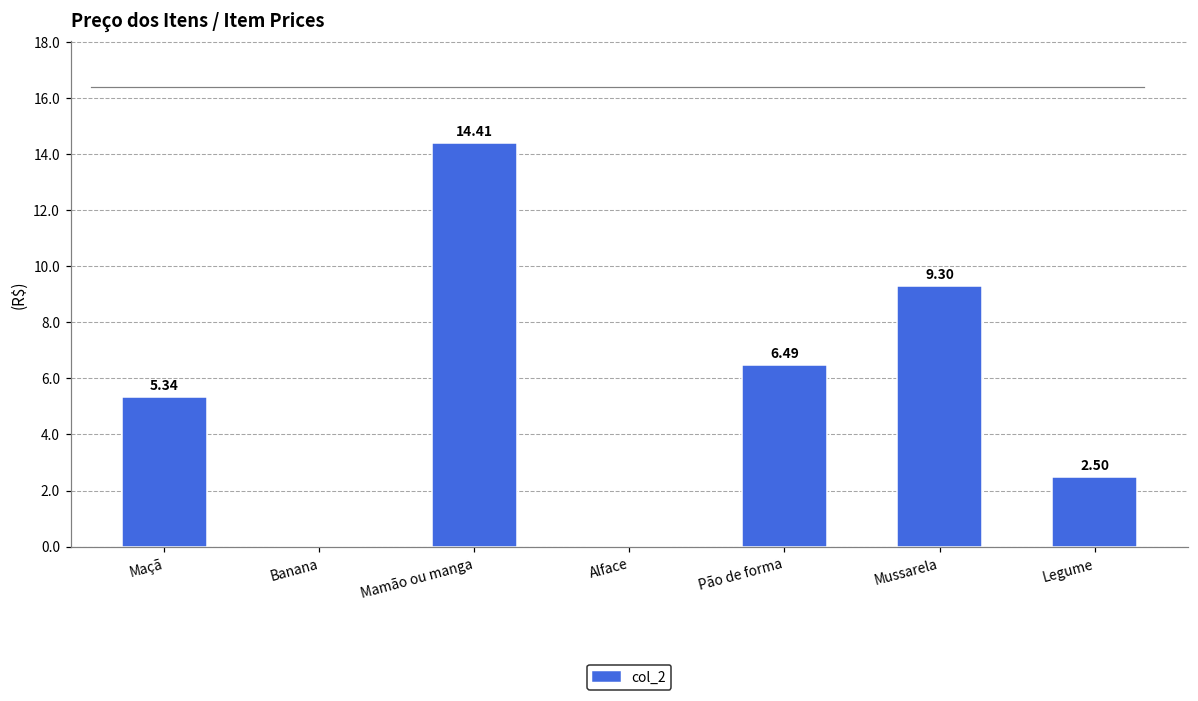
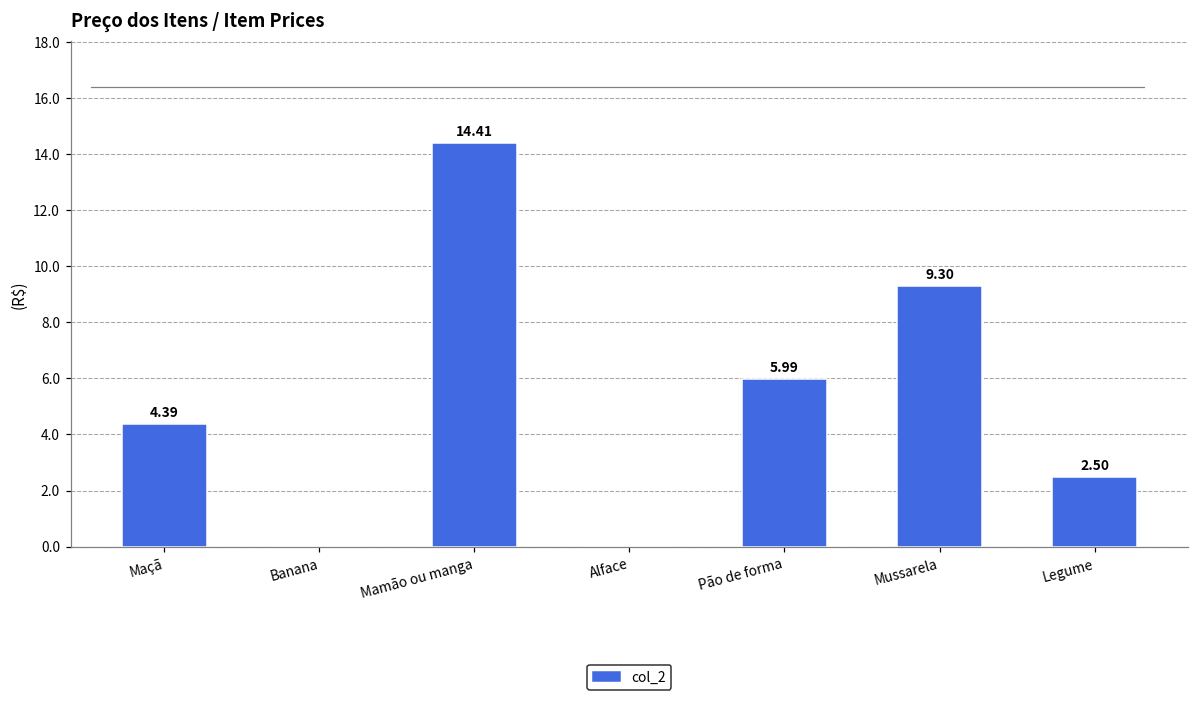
Maçã: 5.34 -> 4.39
Pão de forma: 6.49 -> 5.99
